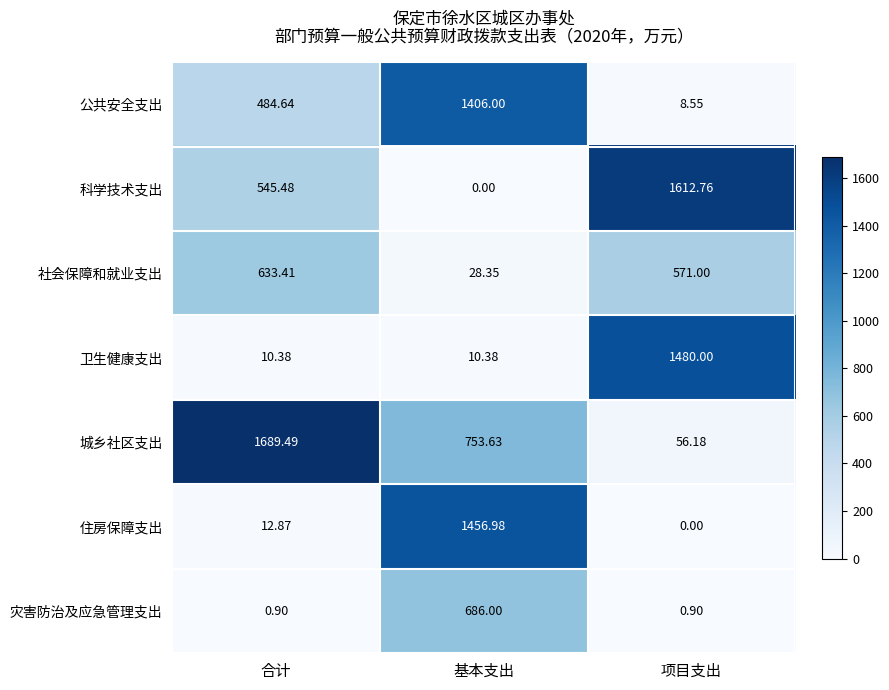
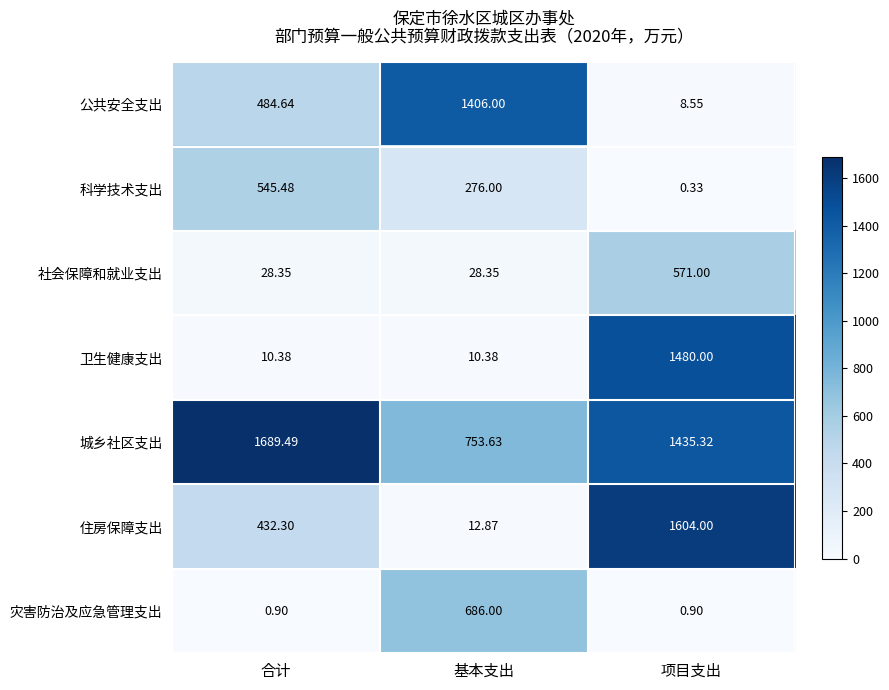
科学技术支出, 基本支出: 0.00 -> 276.00
科学技术支出, 项目支出: 1612.76 -> 0.33
社会保障和就业支出, 合计: 633.41 -> 28.35
城乡社区支出, 项目支出: 56.18 -> 1435.32
住房保障支出, 合计: 12.87 -> 432.30
住房保障支出, 基本支出: 1456.98 -> 12.87
住房保障支出, 项目支出: 0.00 -> 1604.00
